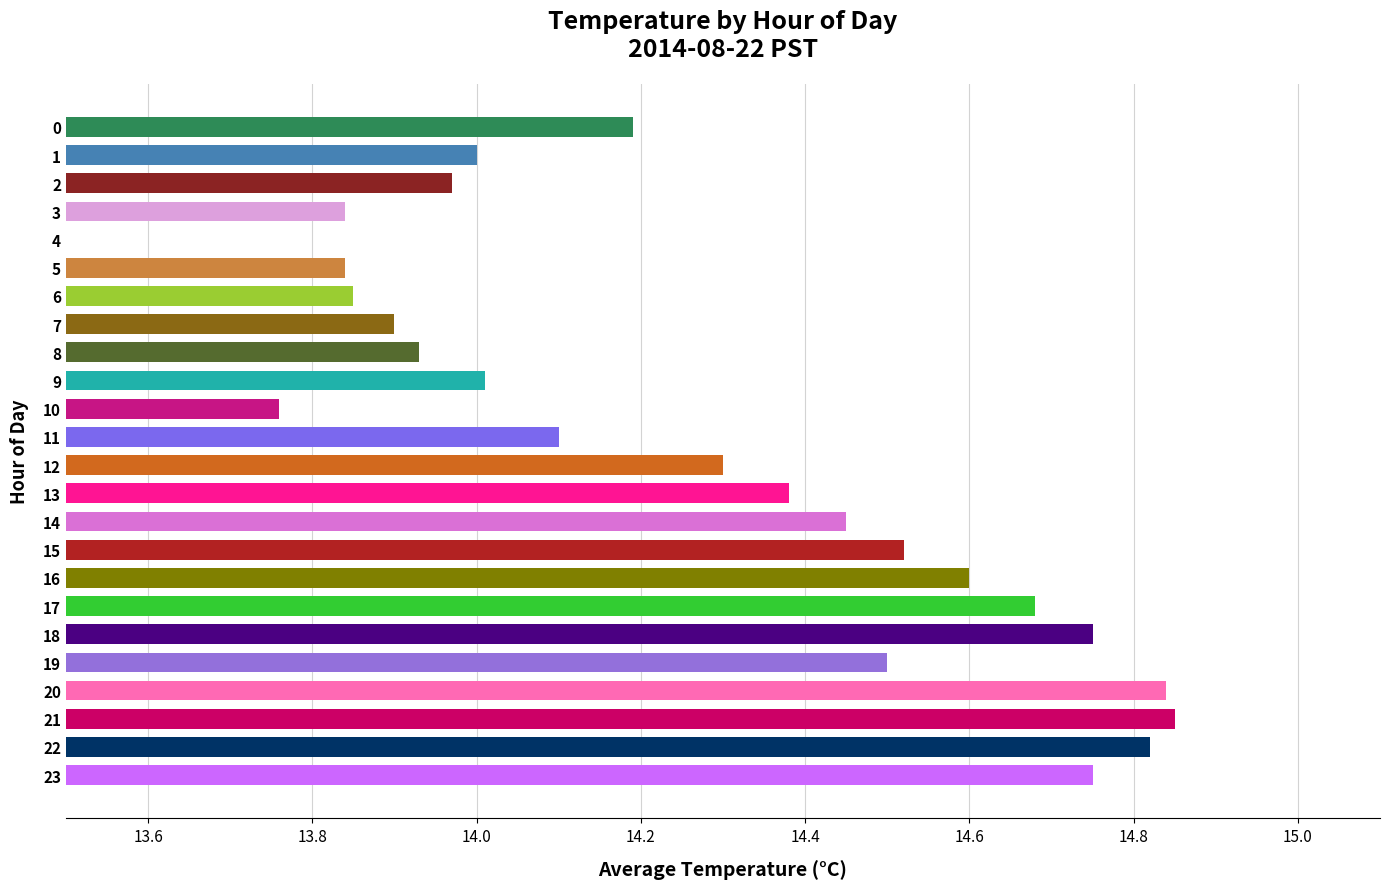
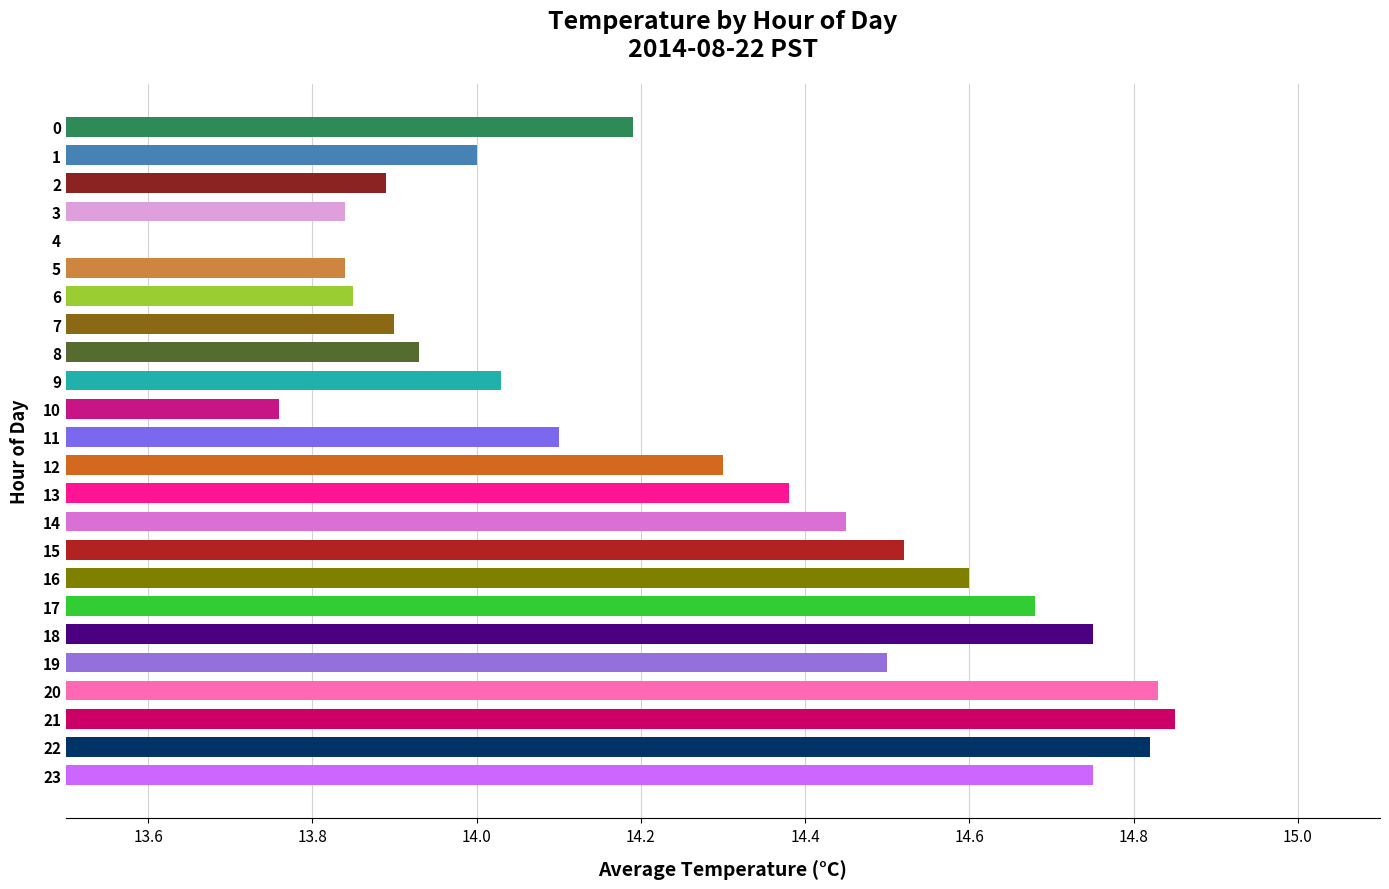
2: 13.97 -> 13.89
9: 14.01 -> 14.03
20: 14.84 -> 14.83
